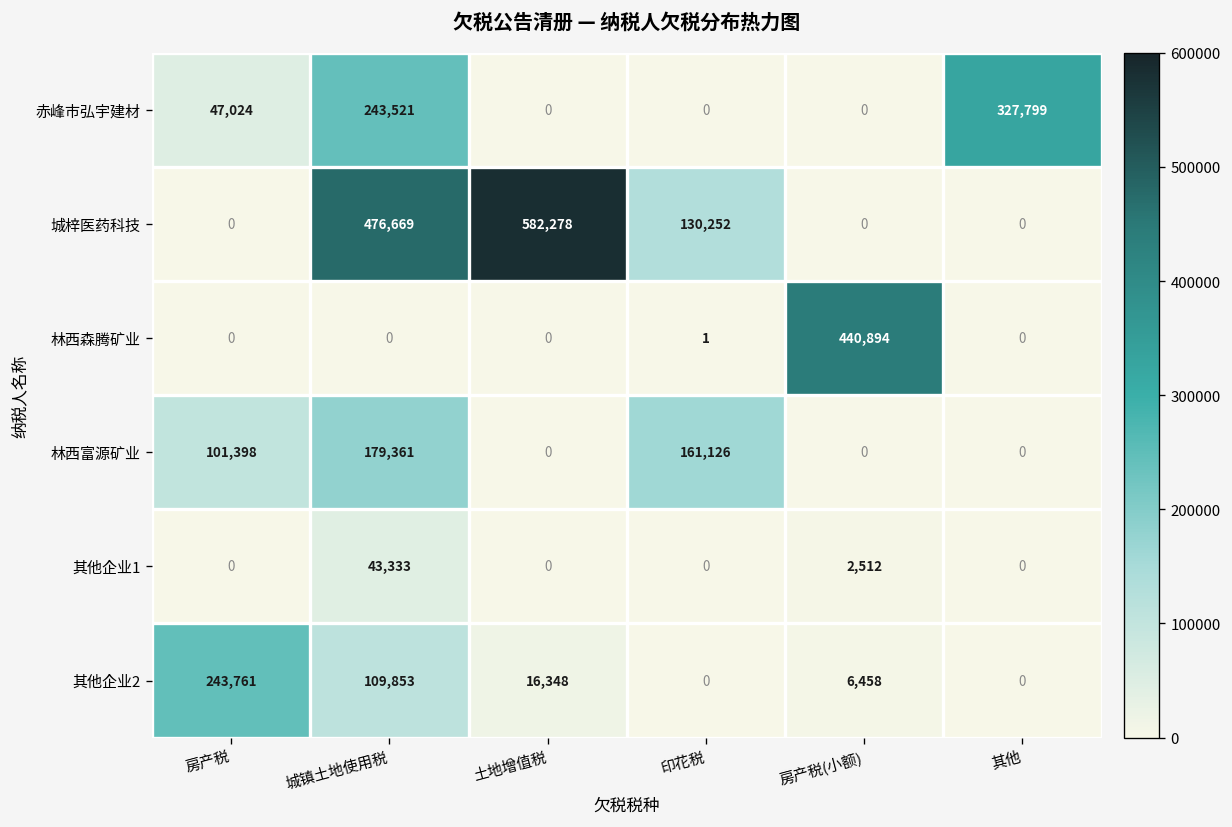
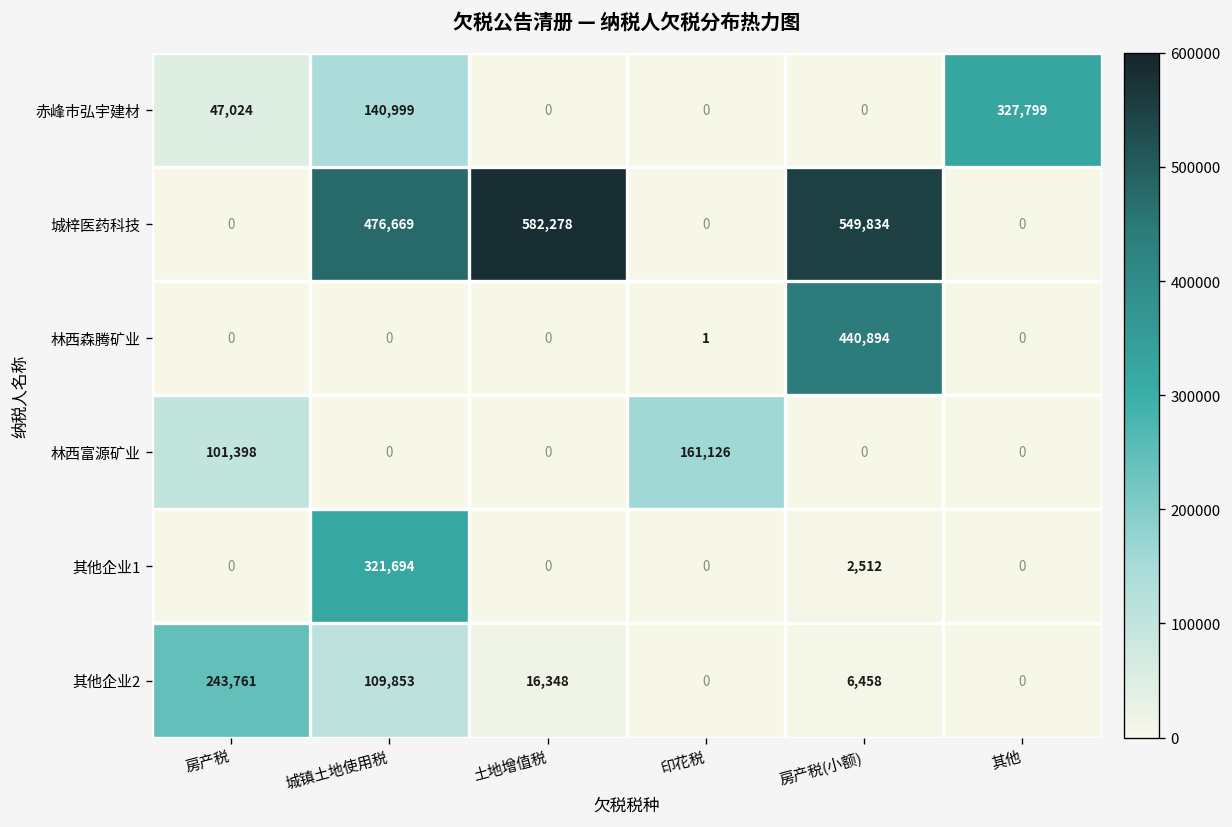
赤峰市弘宇建材, 城镇土地使用税: 243,521 -> 140,999
城梓医药科技, 印花税: 130,252 -> 0
城梓医药科技, 房产税(小额): 0 -> 549,834
林西富源矿业, 城镇土地使用税: 179,361 -> 0
其他企业1, 城镇土地使用税: 43,333 -> 321,694
